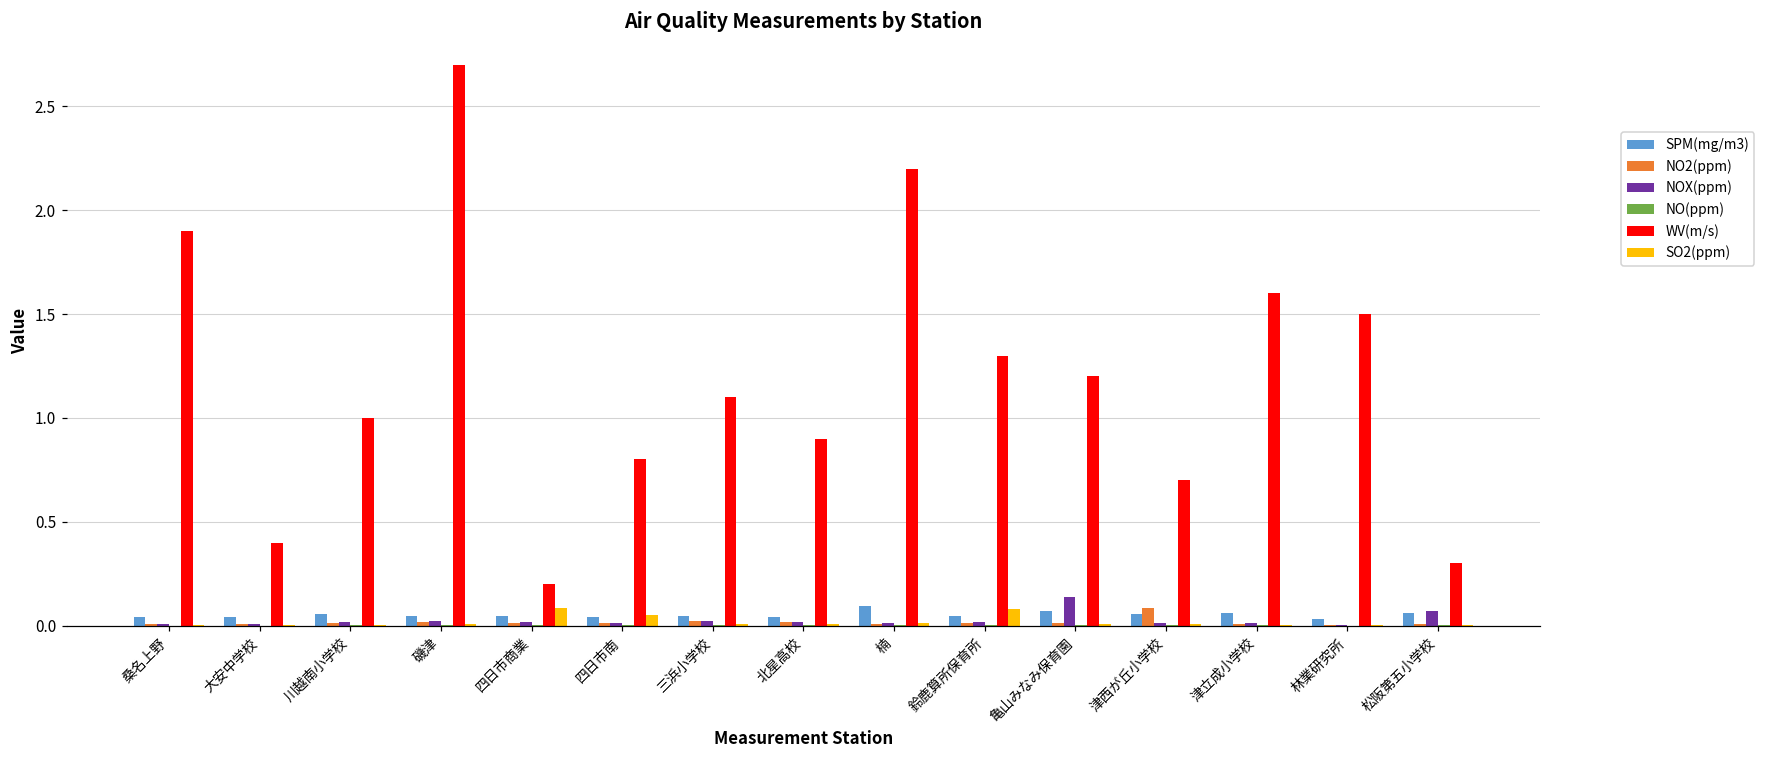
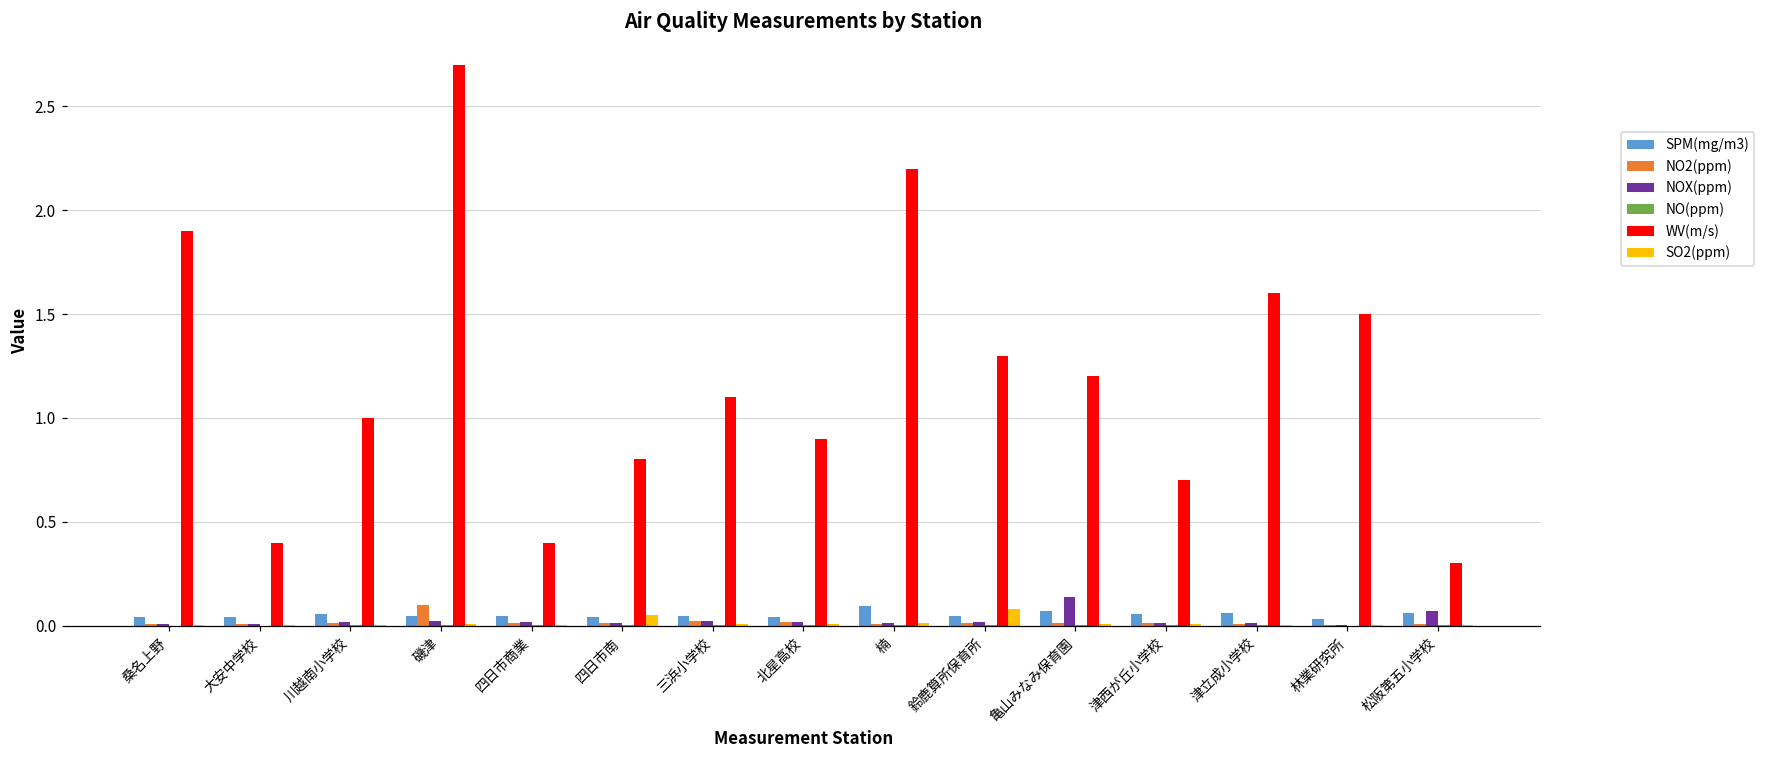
NO2(ppm), 磯津: 0.02 -> 0.10
WV(m/s), 四日市商業: 0.2 -> 0.4
SO2(ppm), 四日市商業: 0.09 -> 0.00
NO2(ppm), 津西が丘小学校: 0.09 -> 0.01
